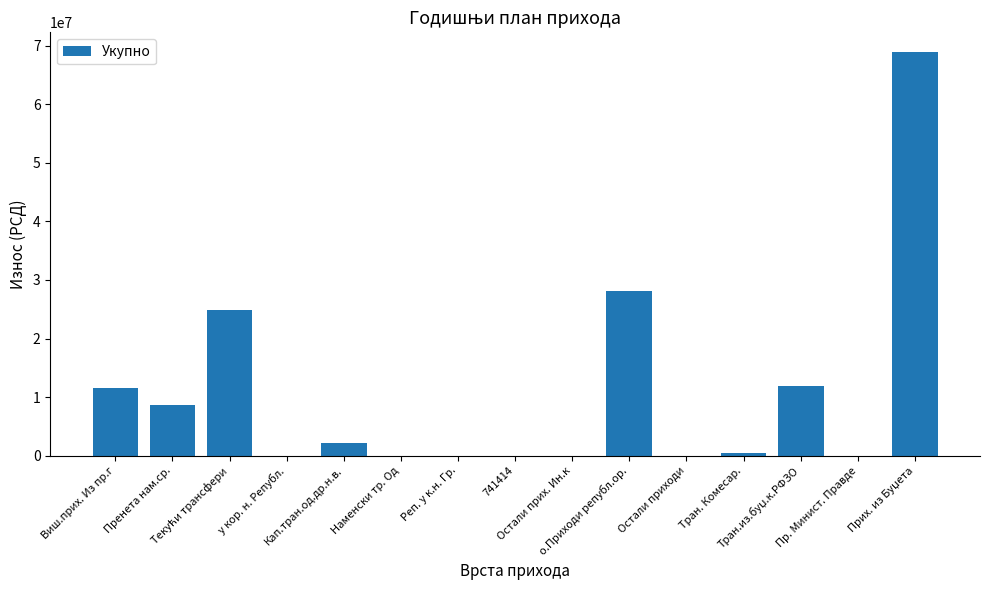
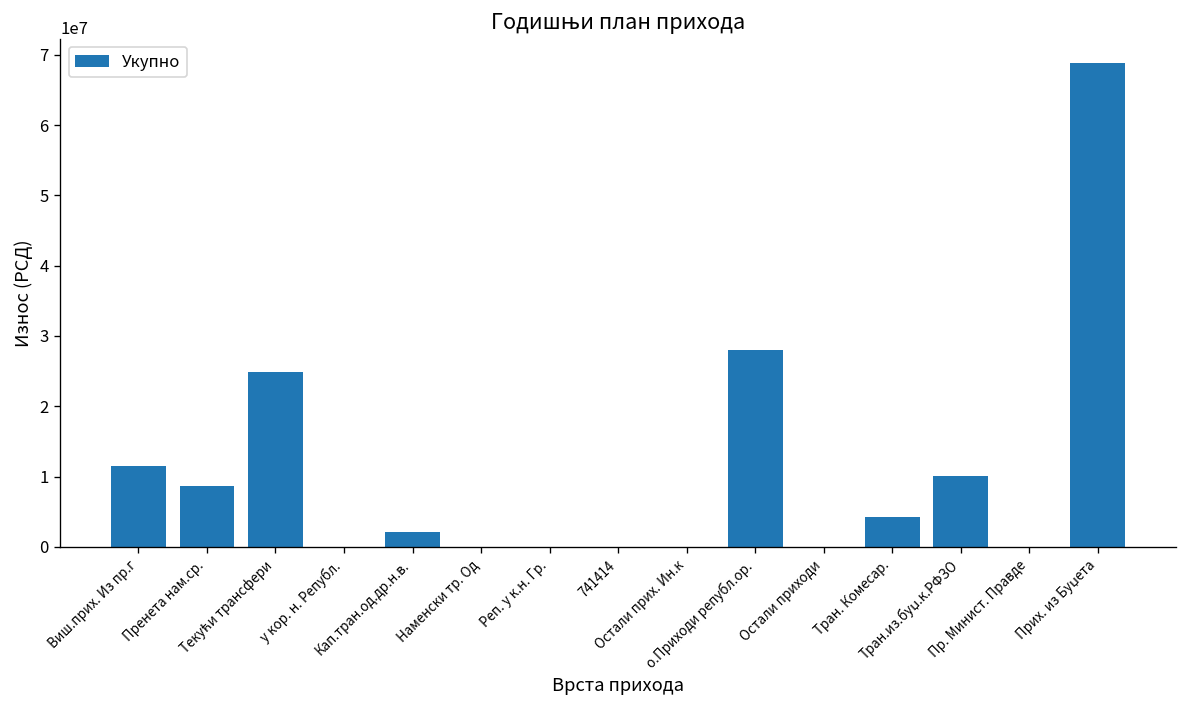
Тран. Комесар.: 0 -> 4000000
Тран.из.буџ.к.РФЗО: 12000000 -> 10000000
